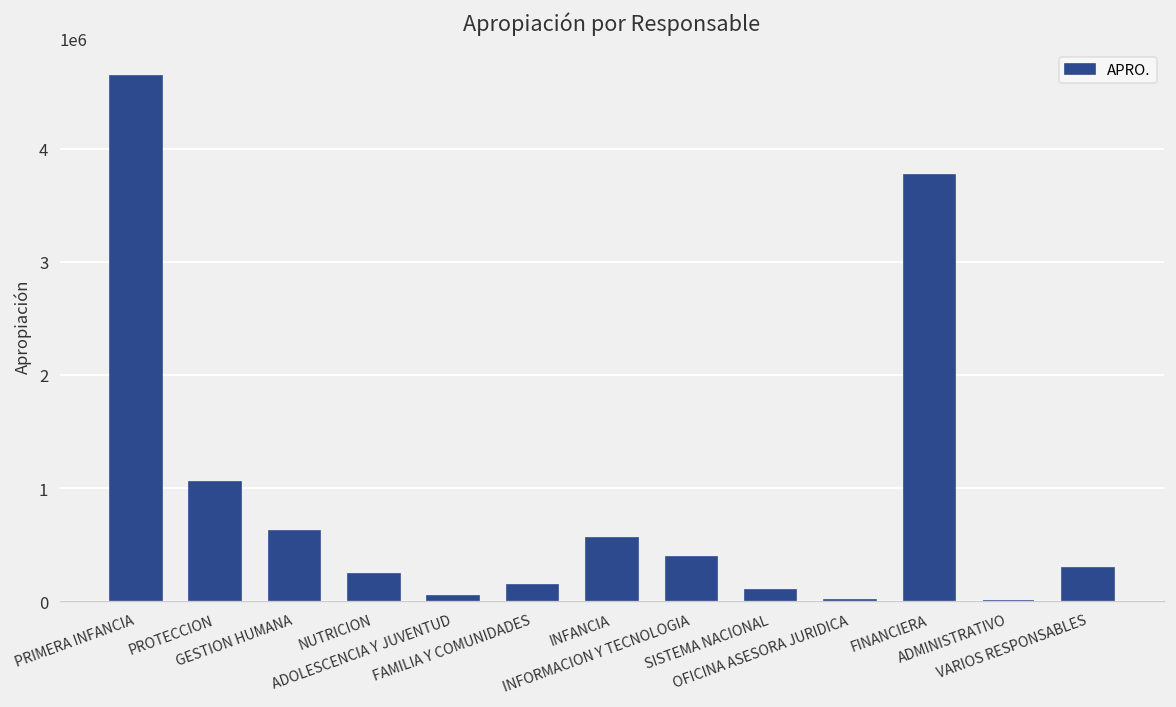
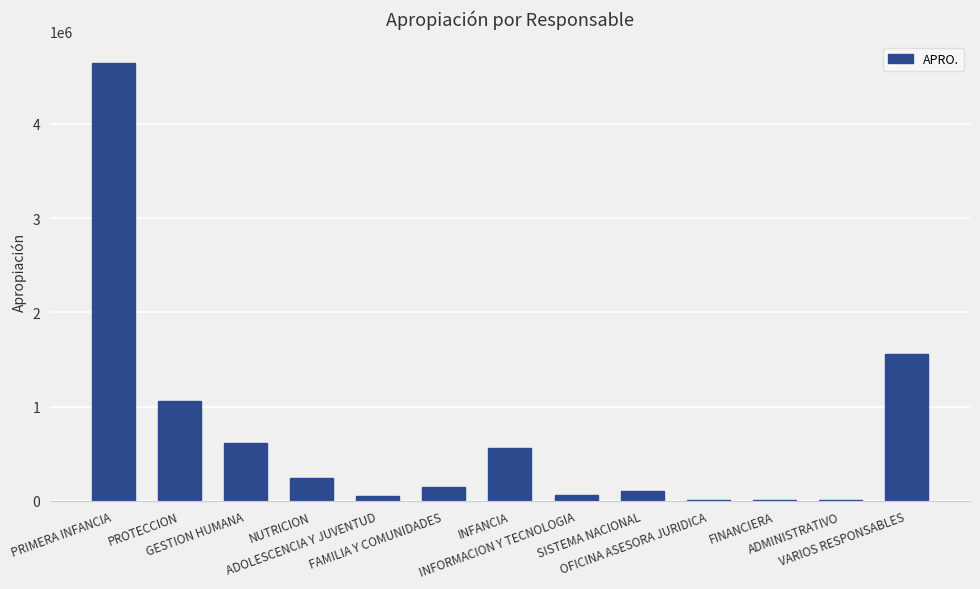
INFORMACION Y TECNOLOGIA: 400000 -> 100000
FINANCIERA: 3800000 -> 0
VARIOS RESPONSABLES: 300000 -> 1600000
